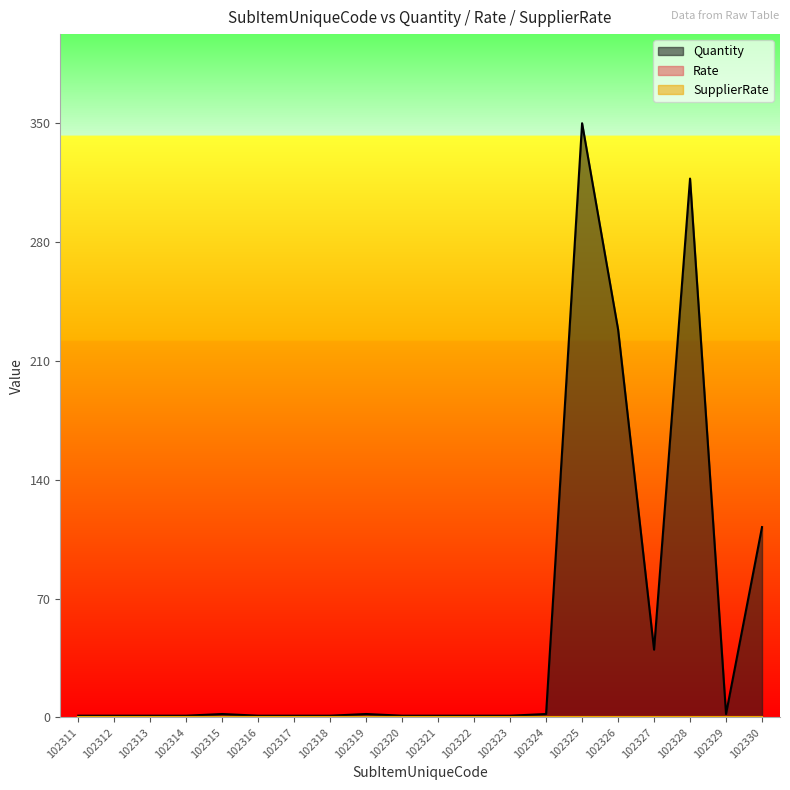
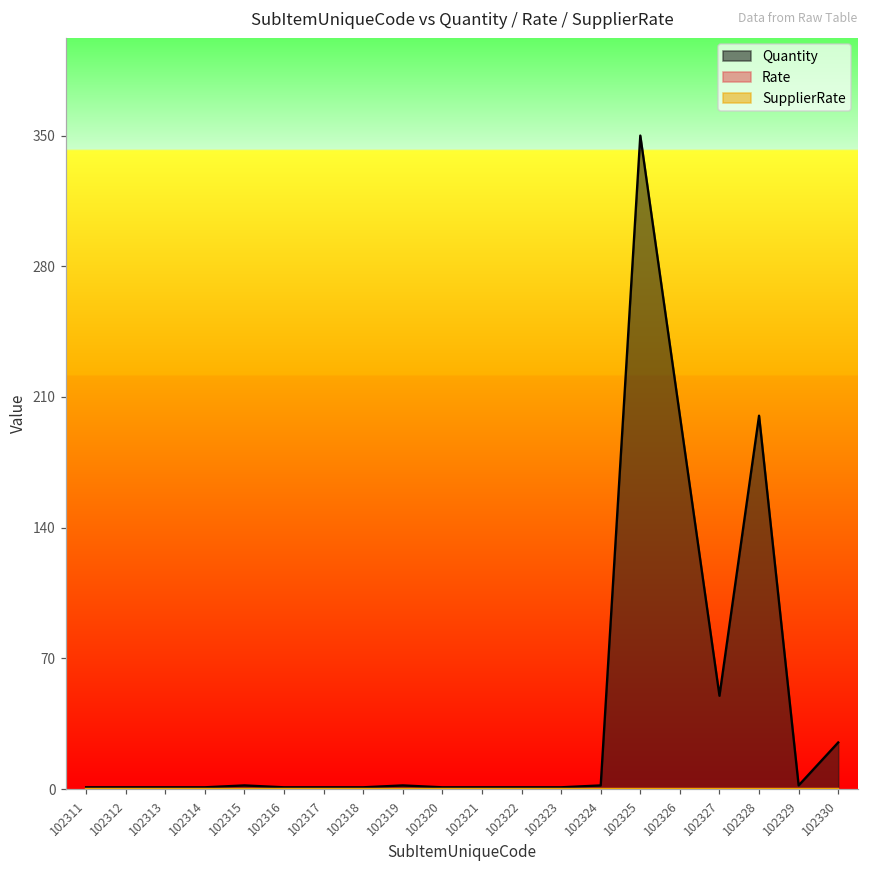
Quantity, 102326: 229 -> 200
Quantity, 102327: 40 -> 50
Quantity, 102328: 317 -> 200
Quantity, 102330: 112 -> 25
